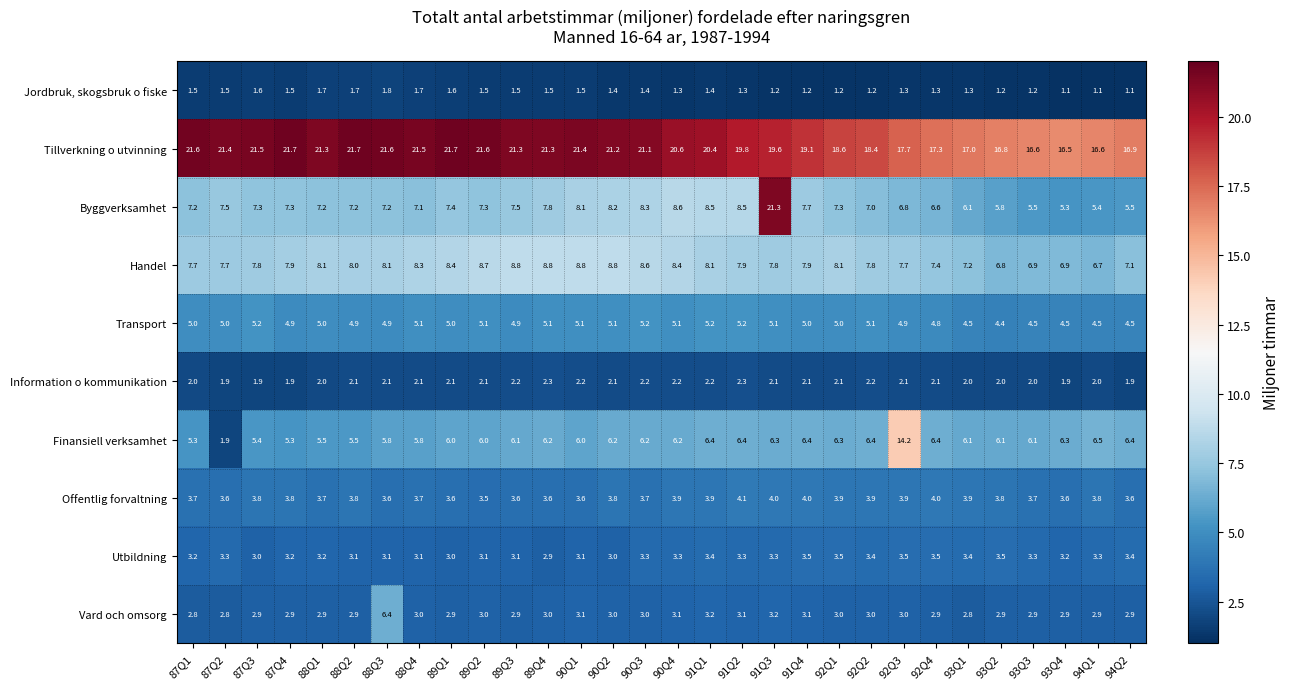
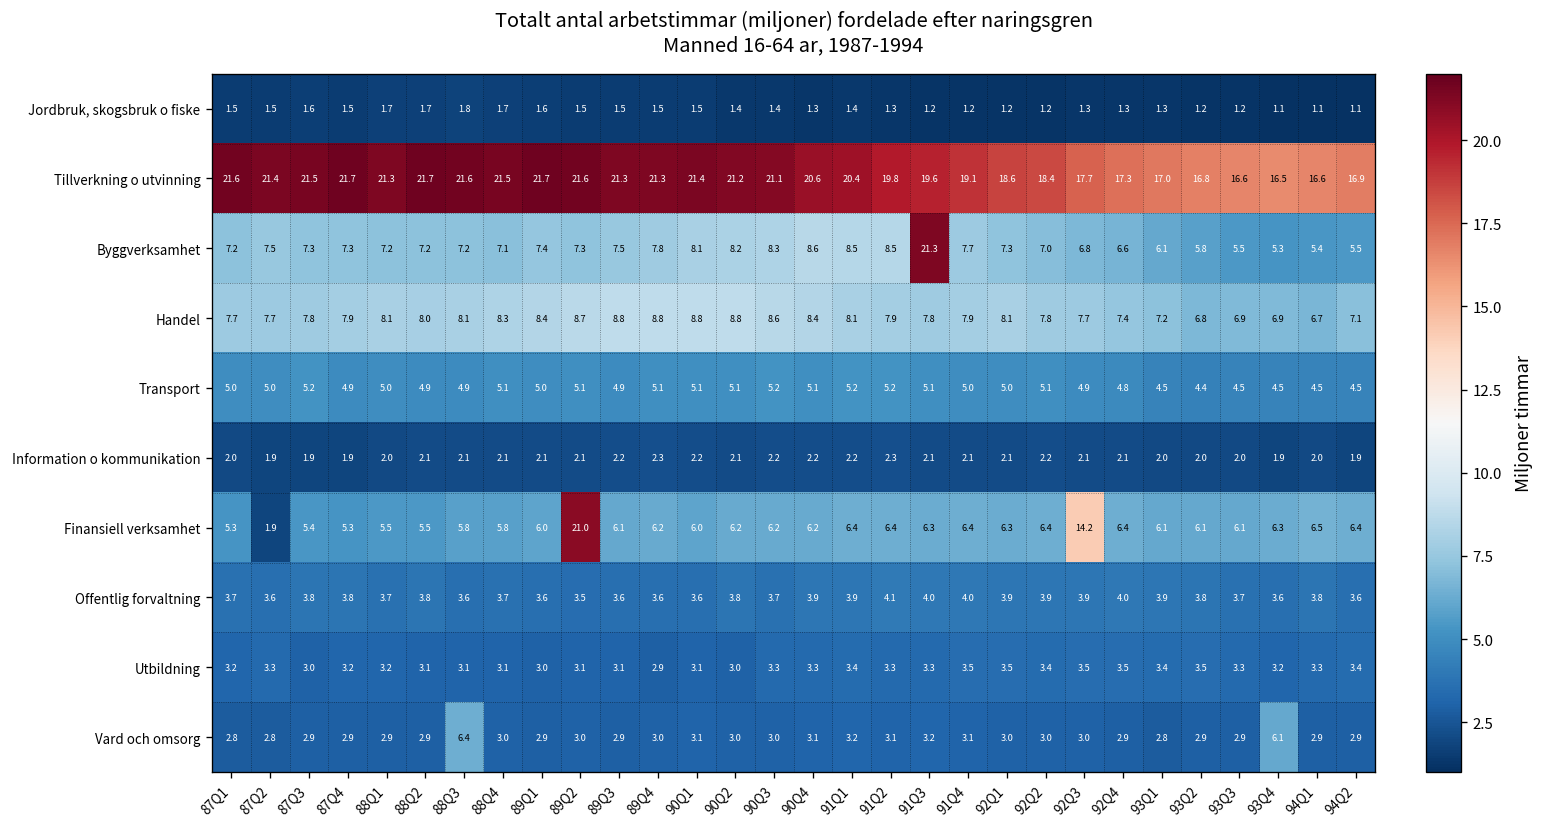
Finansiell verksamhet, 89Q2: 6.0 -> 21.0
Vard och omsorg, 93Q4: 2.9 -> 6.1
